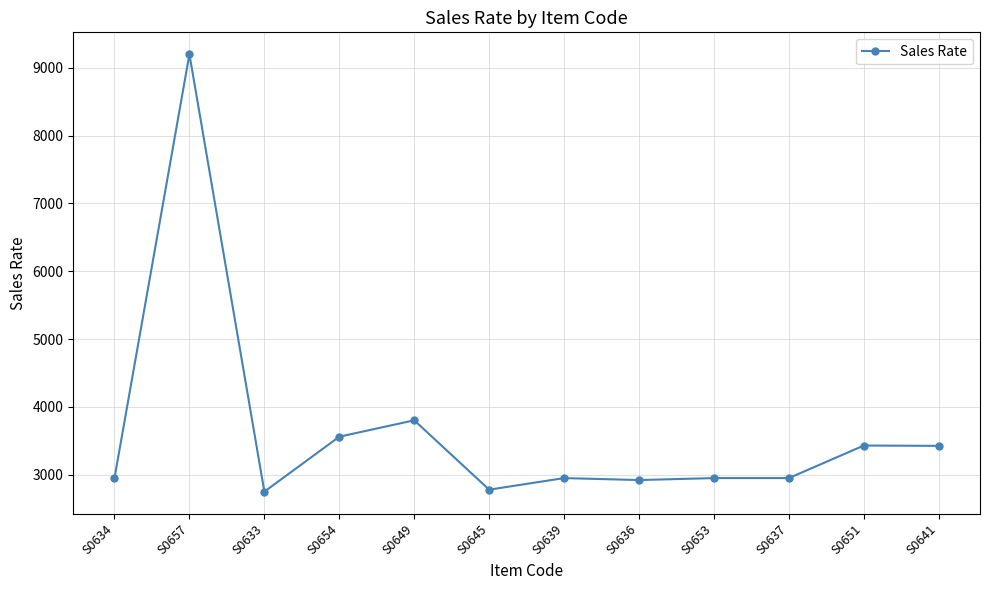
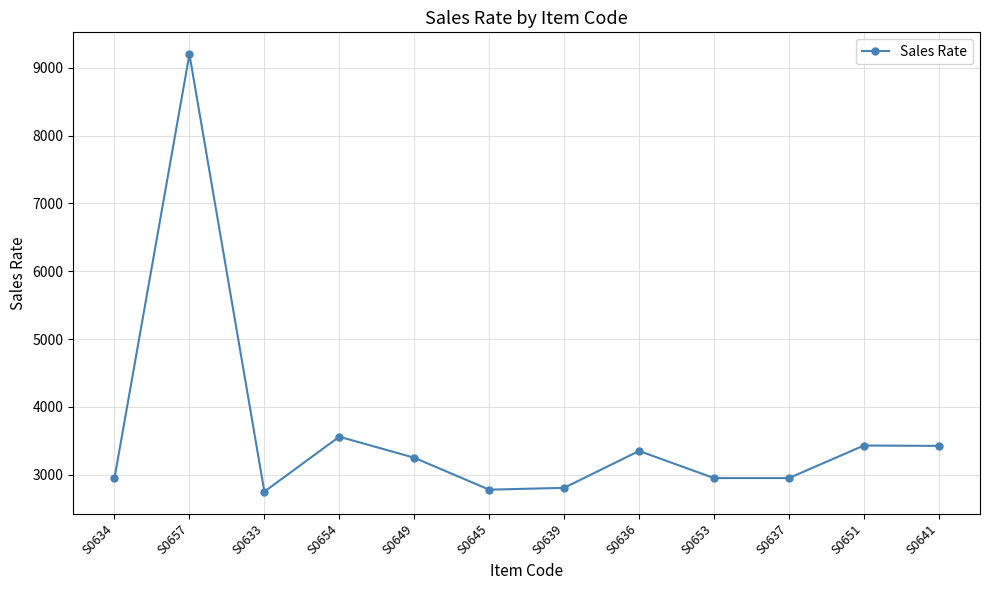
S0649: 3800 -> 3300
S0639: 3000 -> 2800
S0636: 2900 -> 3400
